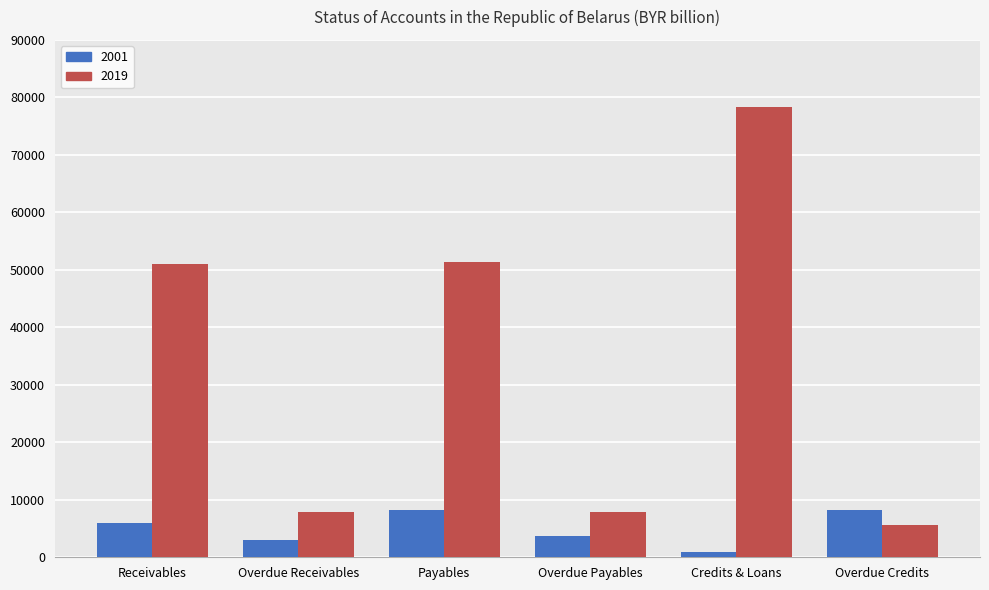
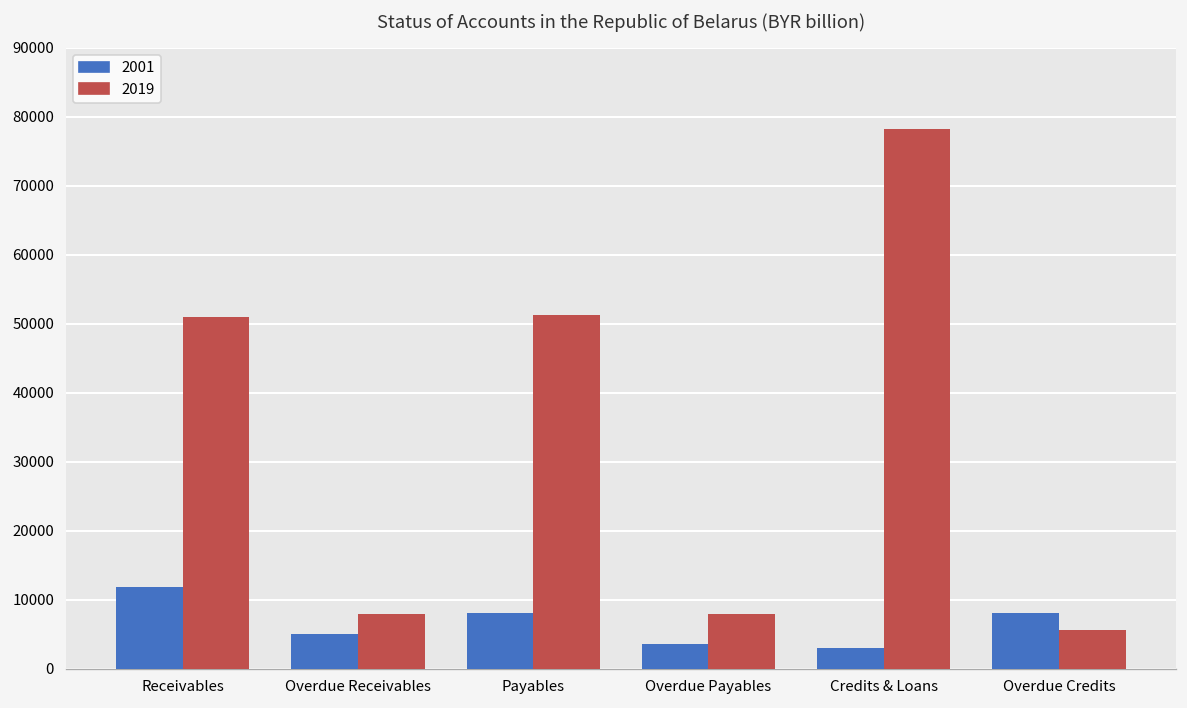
2001, Receivables: 6000 -> 12000
2001, Overdue Receivables: 3000 -> 5000
2001, Credits & Loans: 1000 -> 3000
